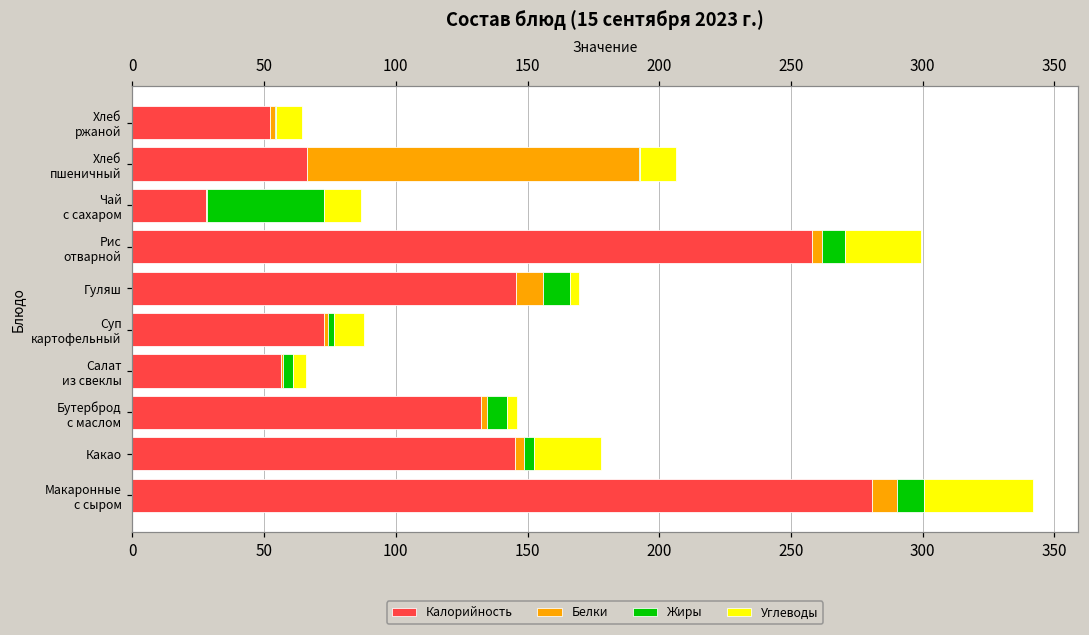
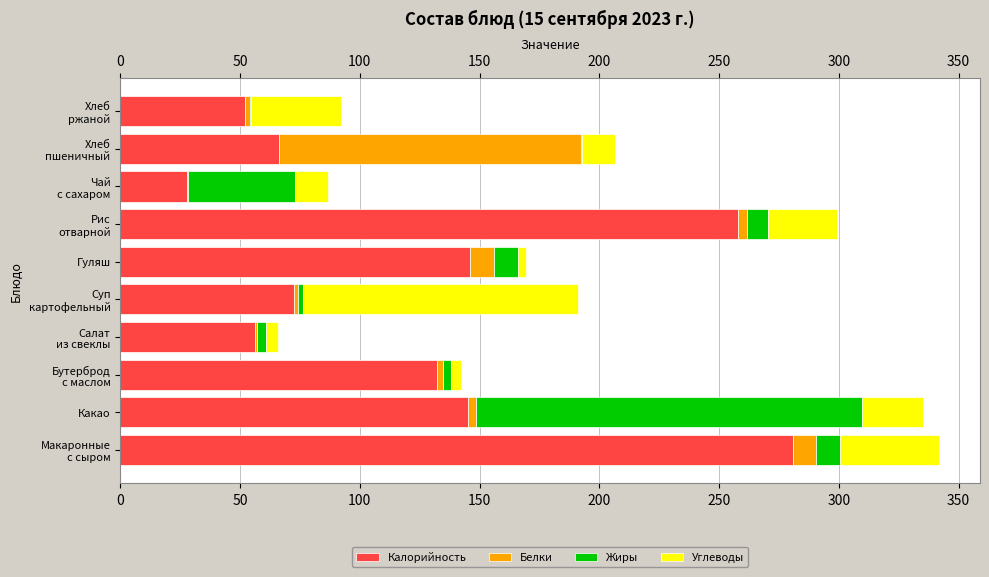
Углеводы, Хлеб ржаной: 10 -> 38
Углеводы, Суп картофельный: 12 -> 115
Жиры, Бутерброд с маслом: 8 -> 3
Жиры, Какао: 4 -> 161
